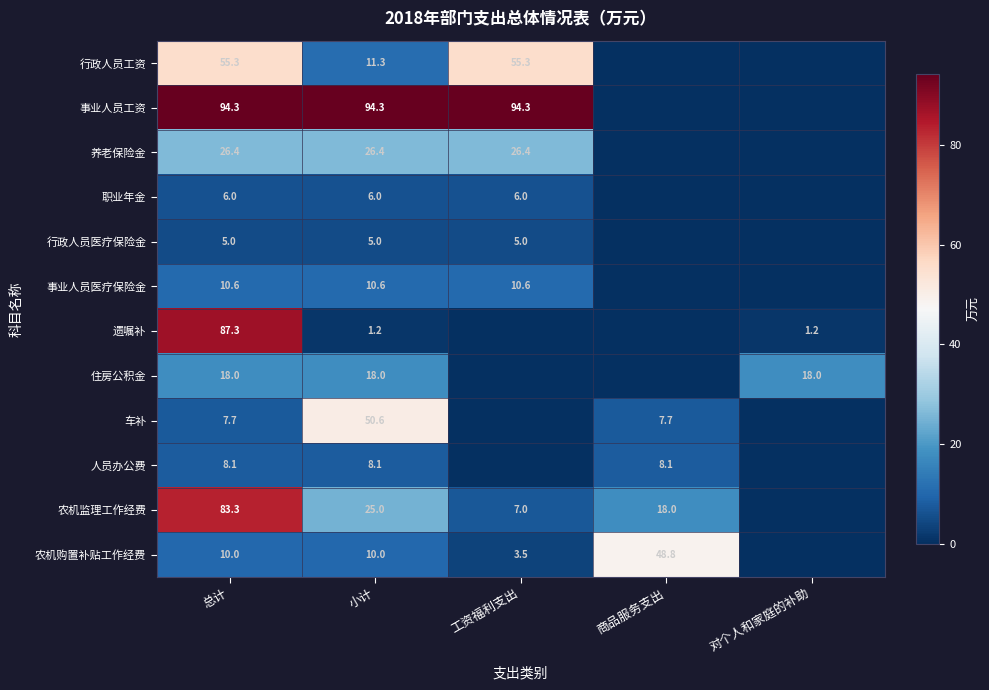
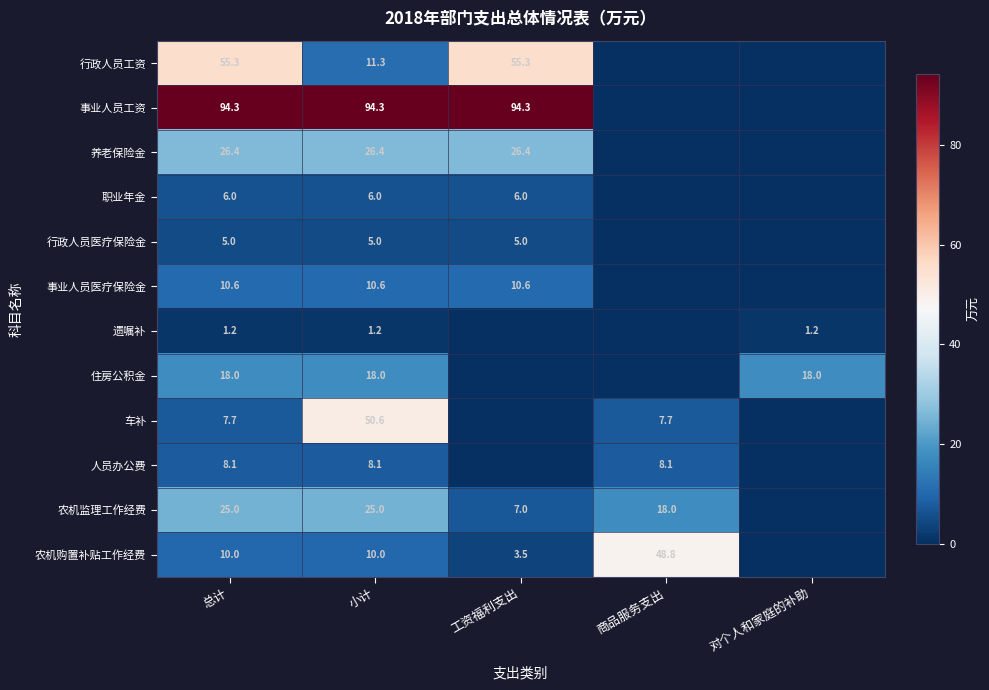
遗嘱补, 总计: 87.3 -> 1.2
农机监理工作经费, 总计: 83.3 -> 25.0
